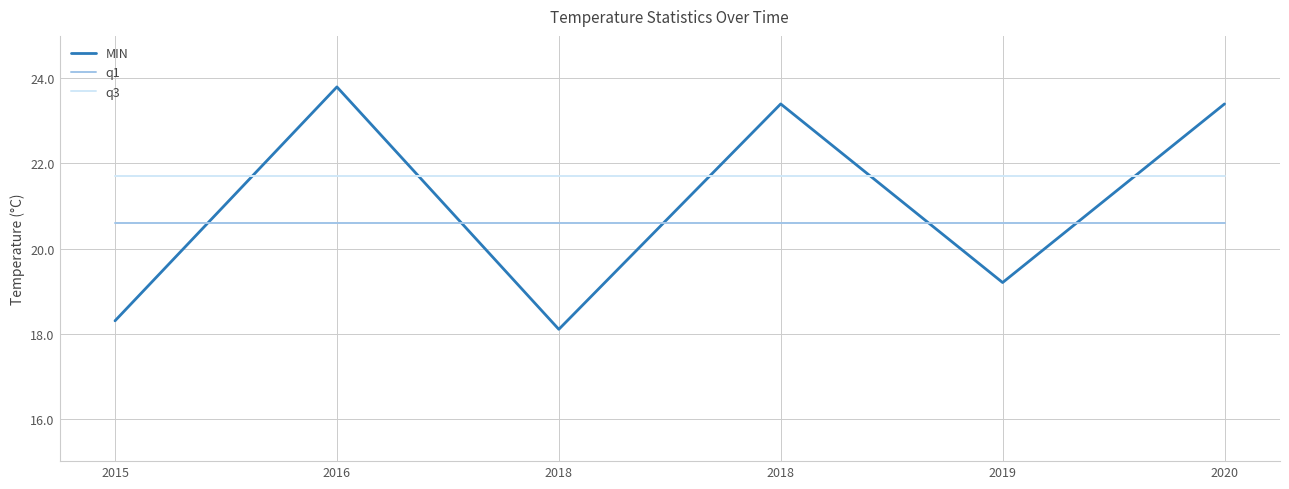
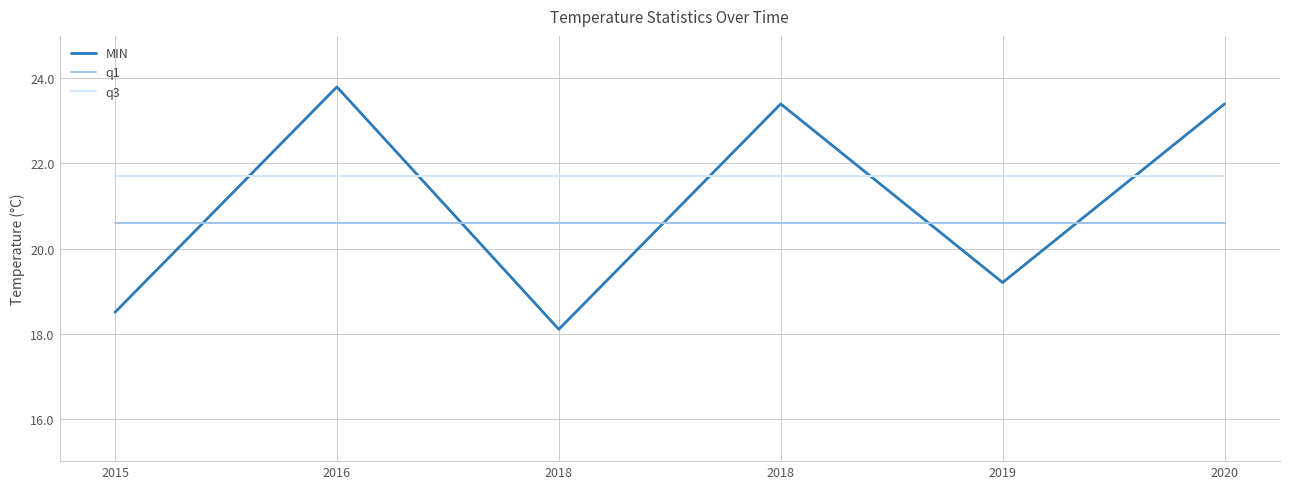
MIN, 2015: 18.3 -> 18.5
